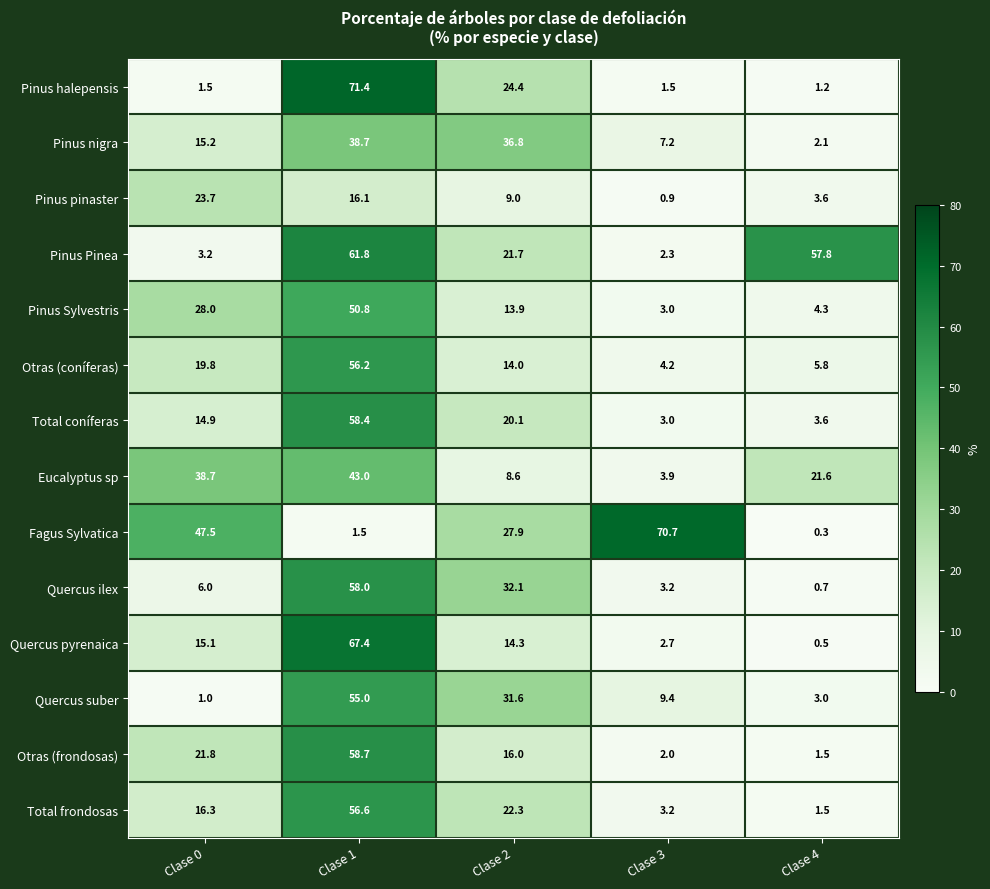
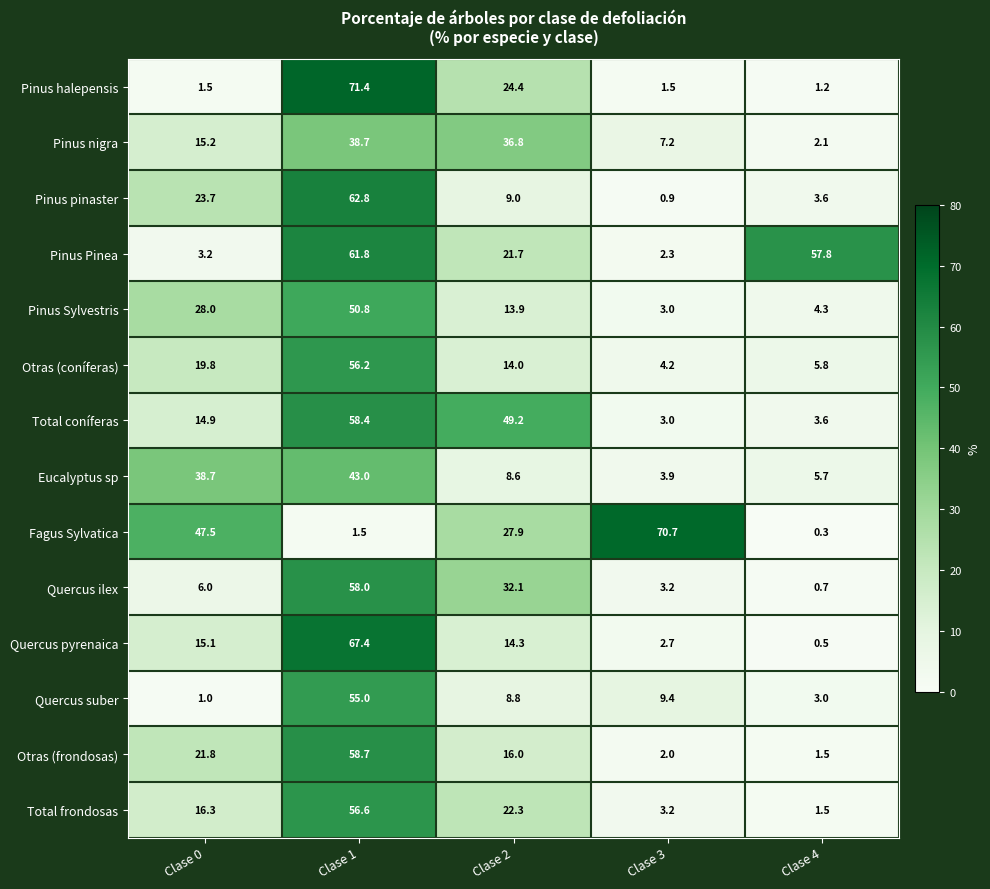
Pinus pinaster, Clase 1: 16.1 -> 62.8
Total coníferas, Clase 2: 20.1 -> 49.2
Eucalyptus sp, Clase 4: 21.6 -> 5.7
Quercus suber, Clase 2: 31.6 -> 8.8
